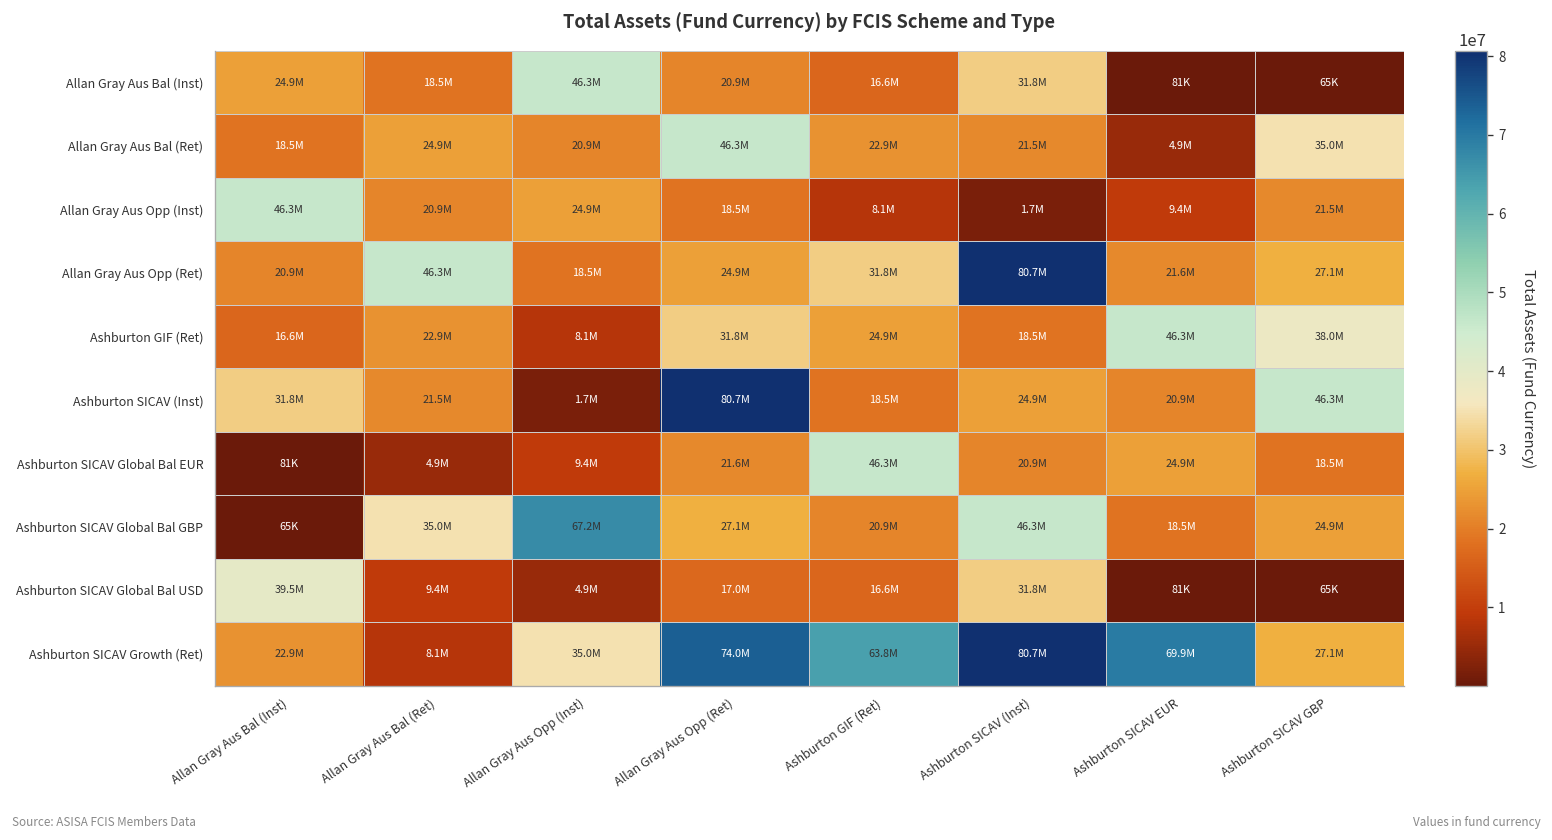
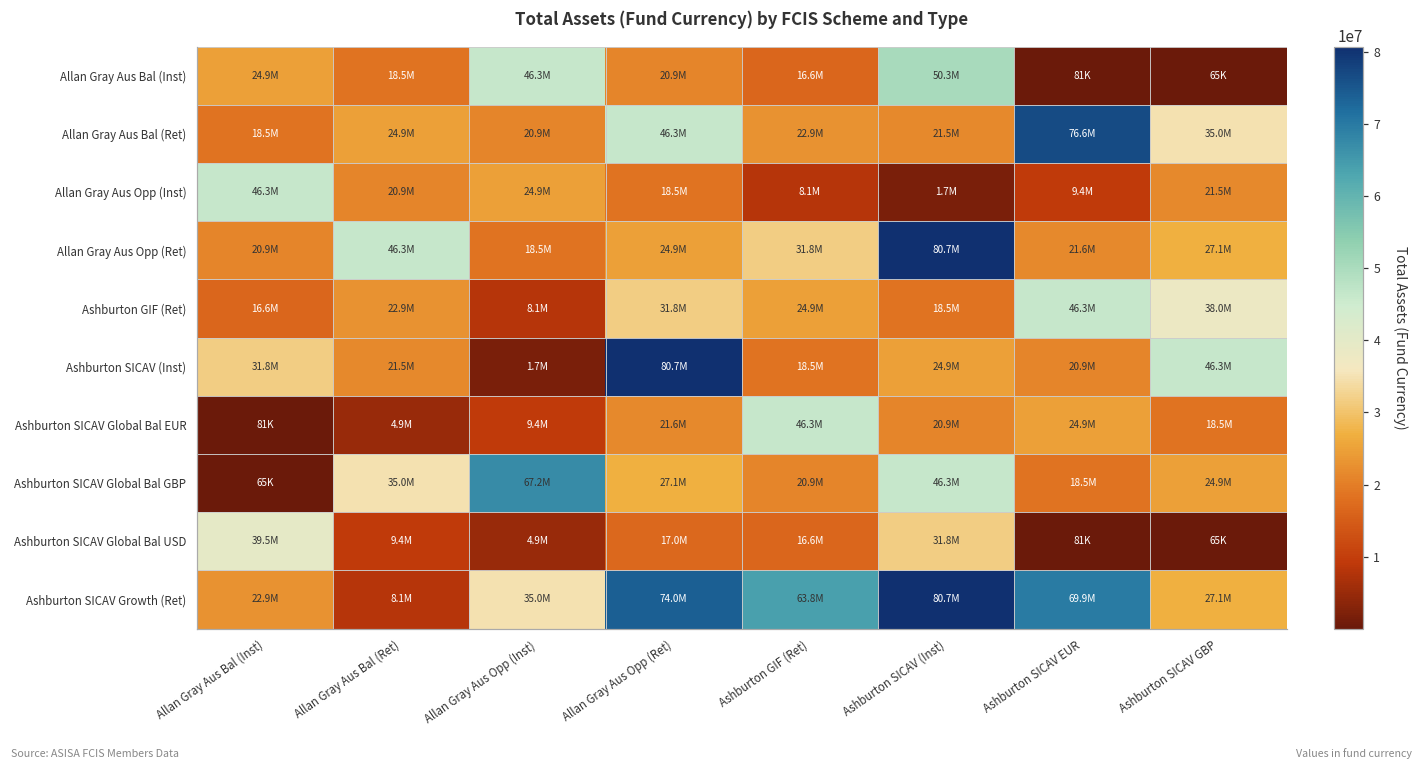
Allan Gray Aus Bal (Inst), Ashburton SICAV (Inst): 31.8M -> 50.3M
Allan Gray Aus Bal (Ret), Ashburton SICAV EUR: 4.9M -> 76.6M
